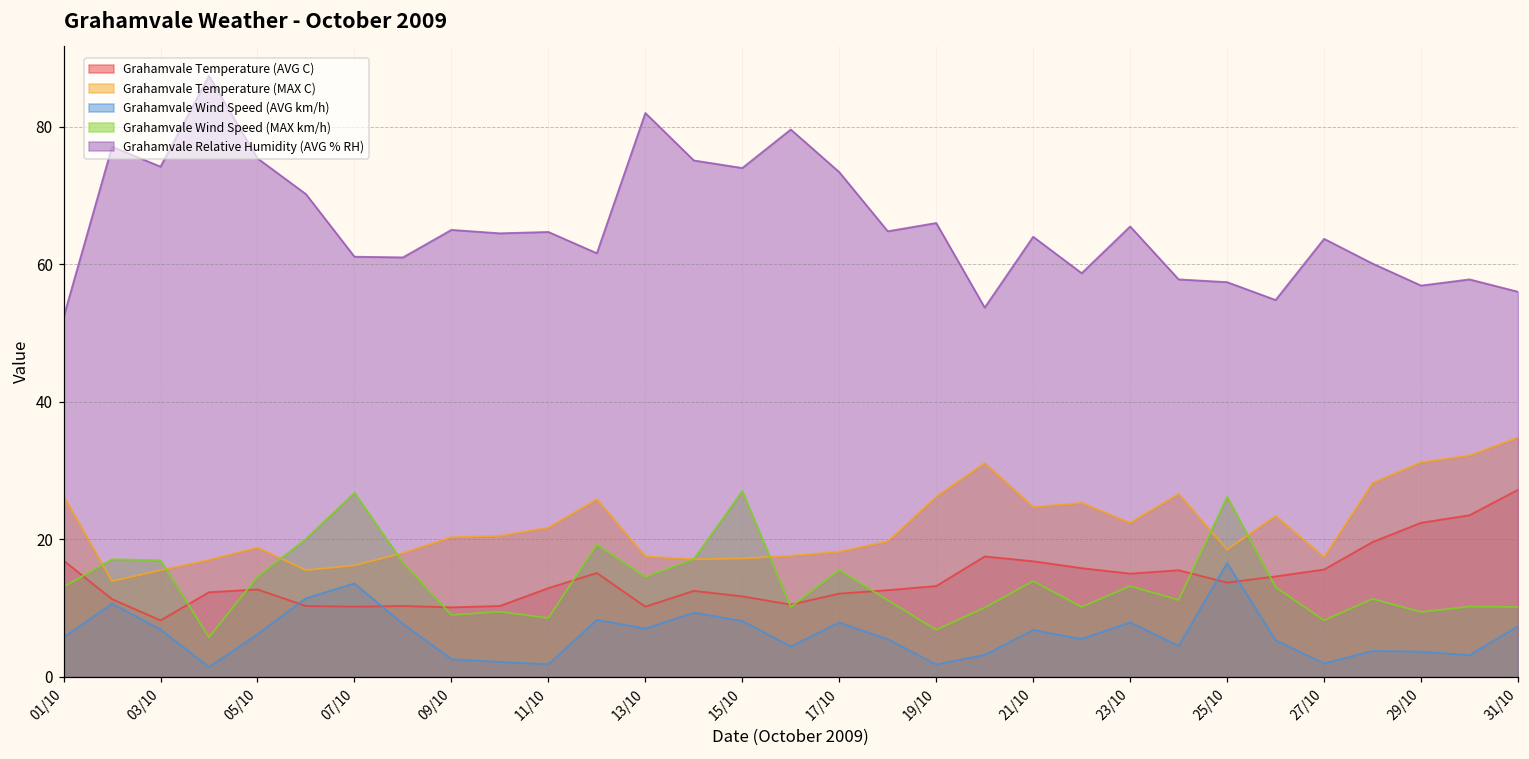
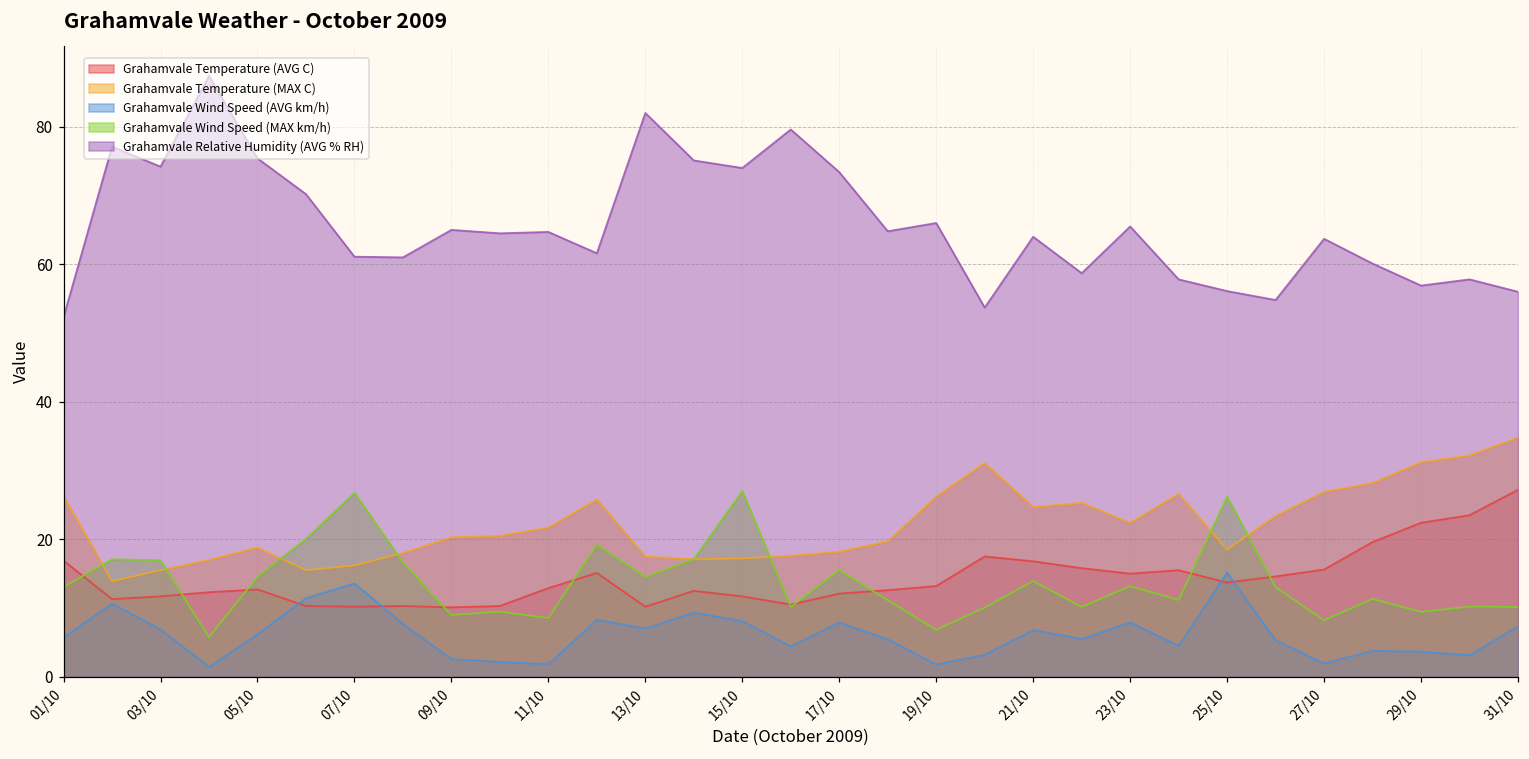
Grahamvale Temperature (AVG C), 03/10: 8 -> 12
Grahamvale Wind Speed (AVG km/h), 25/10: 17 -> 15
Grahamvale Relative Humidity (AVG % RH), 25/10: 57 -> 56
Grahamvale Temperature (MAX C), 27/10: 17 -> 27
